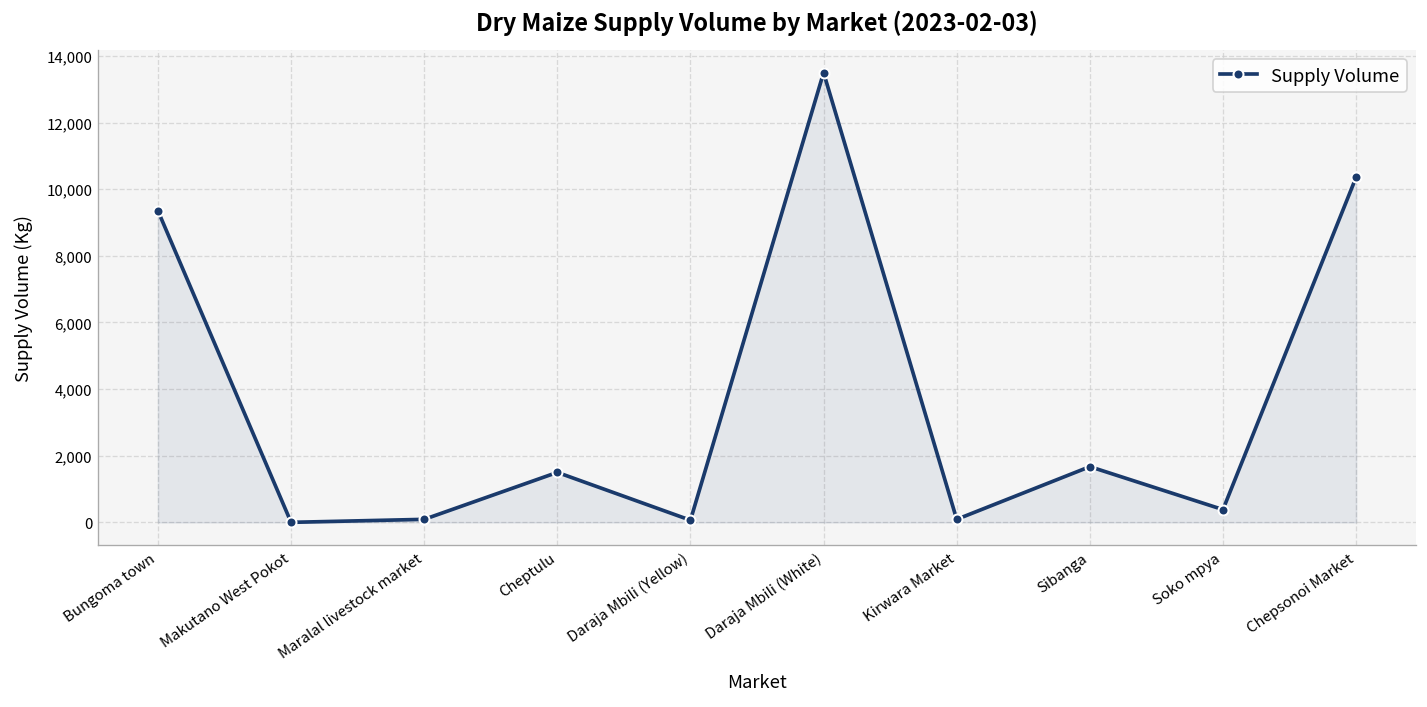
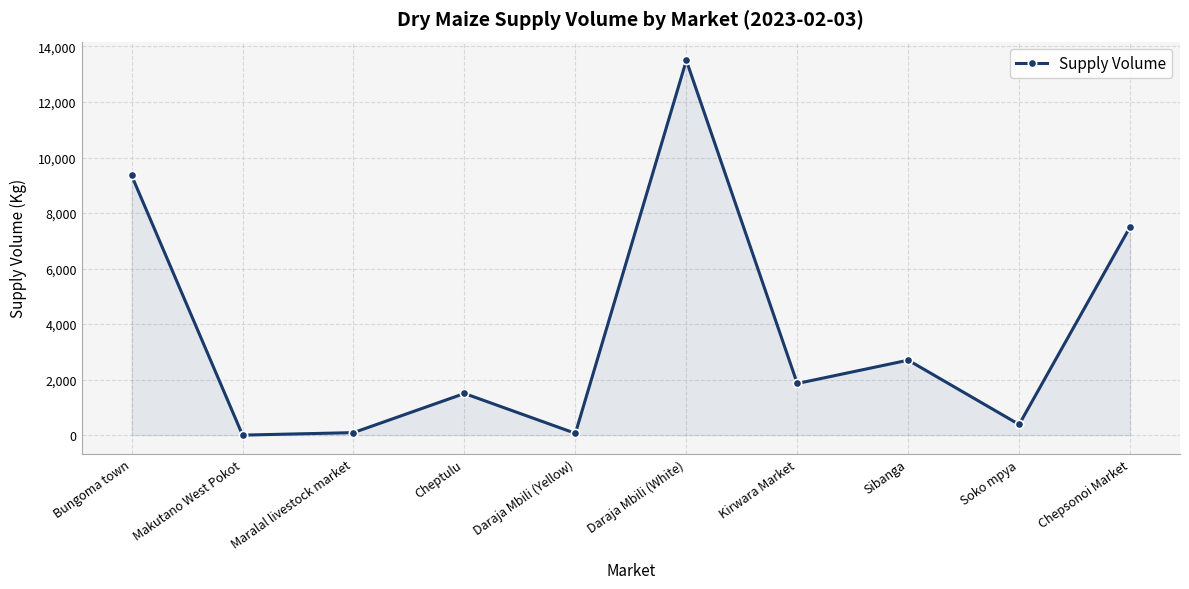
Kirwara Market: 100 -> 1,900
Sibanga: 1,700 -> 2,700
Chepsonoi Market: 10,400 -> 7,500
